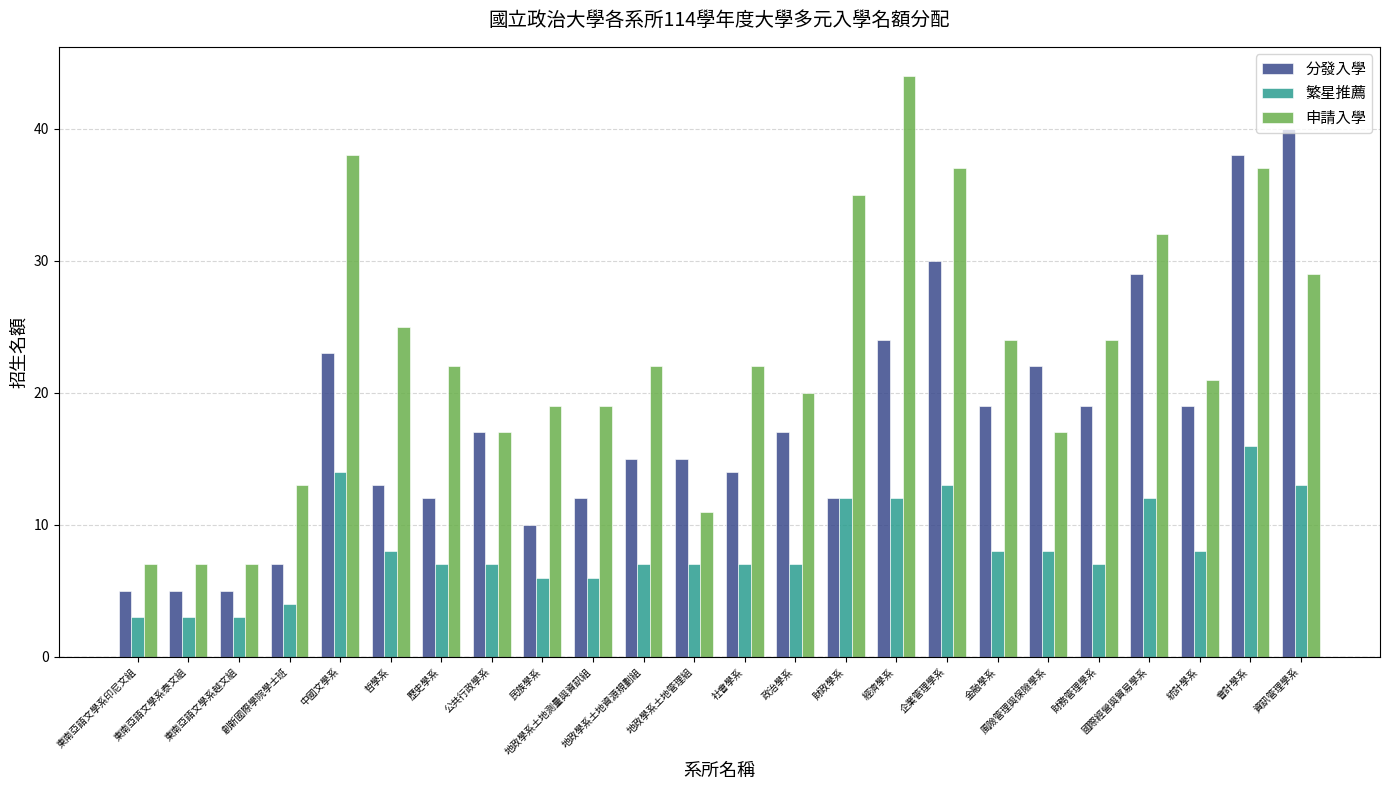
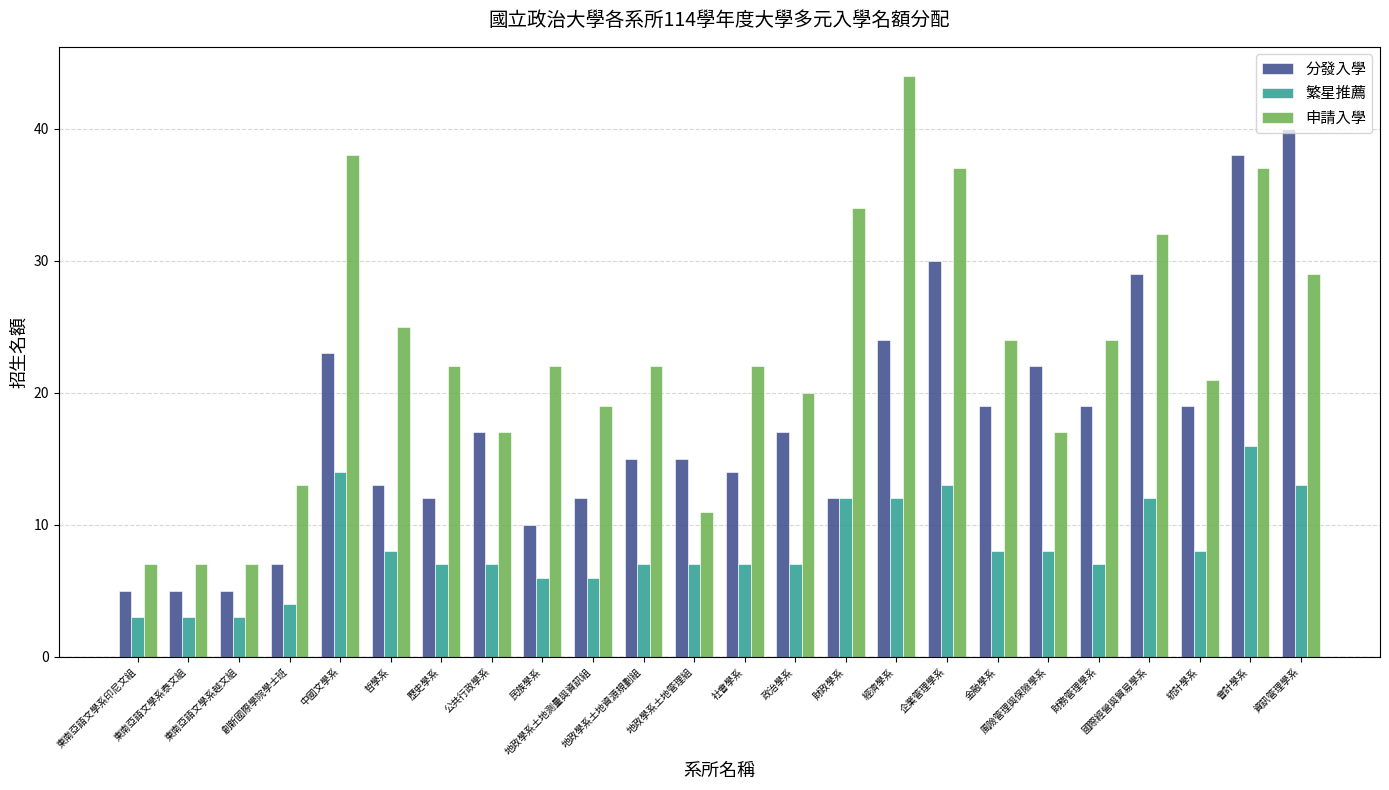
申請入學, 民族學系: 19 -> 22
申請入學, 財政學系: 35 -> 34
